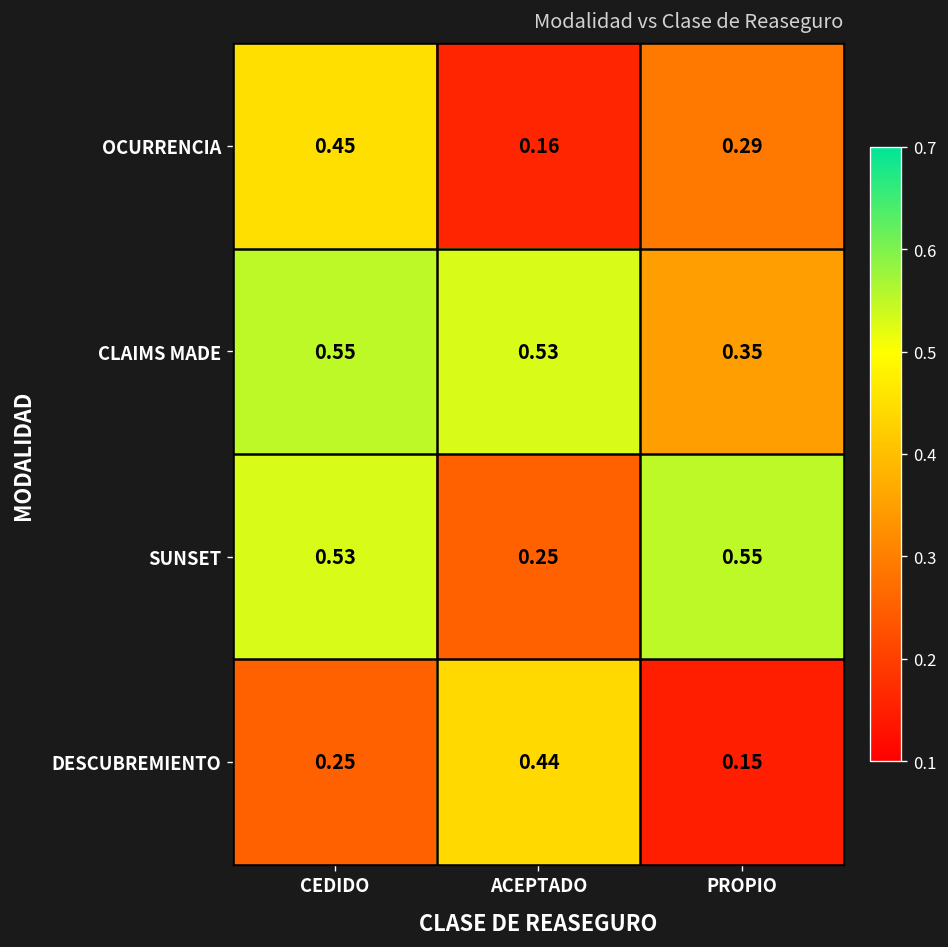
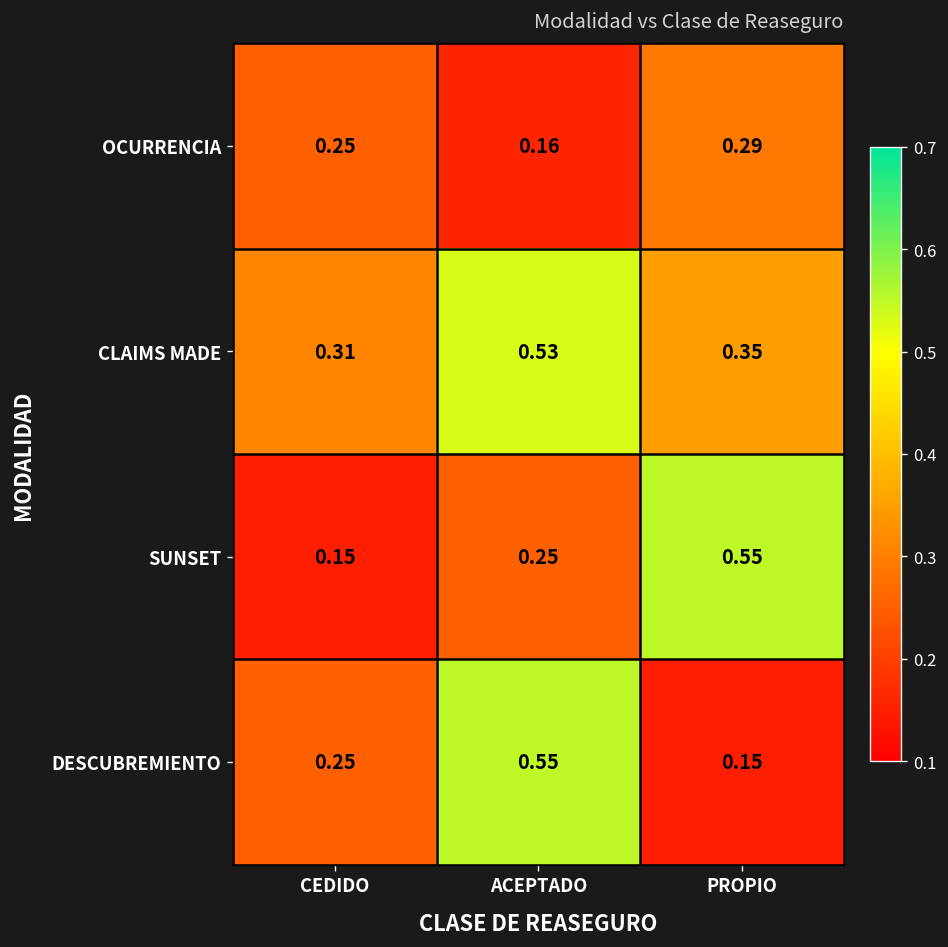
OCURRENCIA, CEDIDO: 0.45 -> 0.25
CLAIMS MADE, CEDIDO: 0.55 -> 0.31
SUNSET, CEDIDO: 0.53 -> 0.15
DESCUBREMIENTO, ACEPTADO: 0.44 -> 0.55
